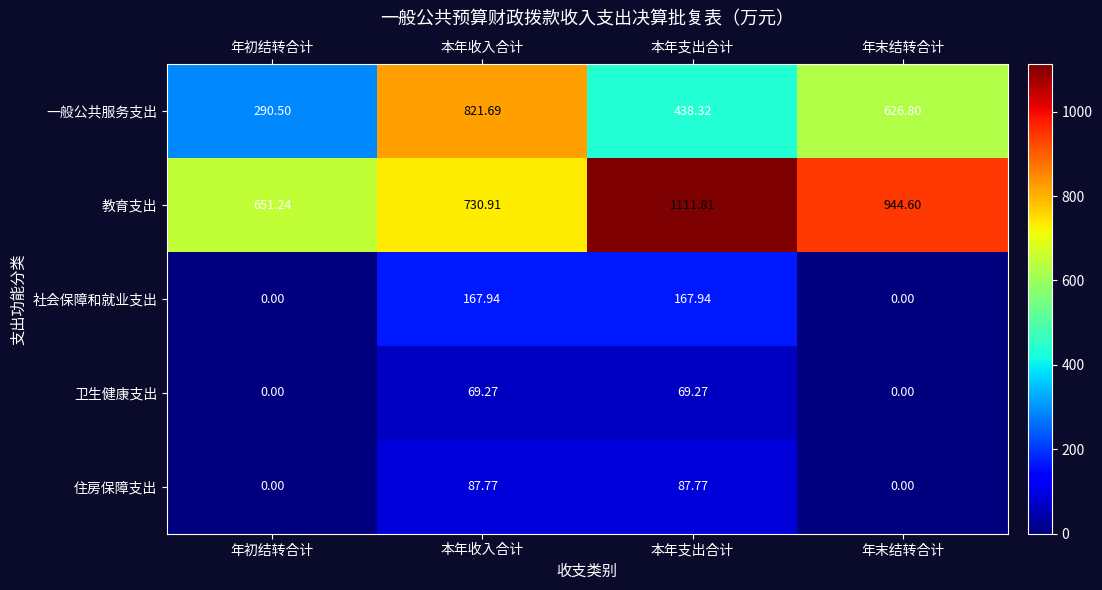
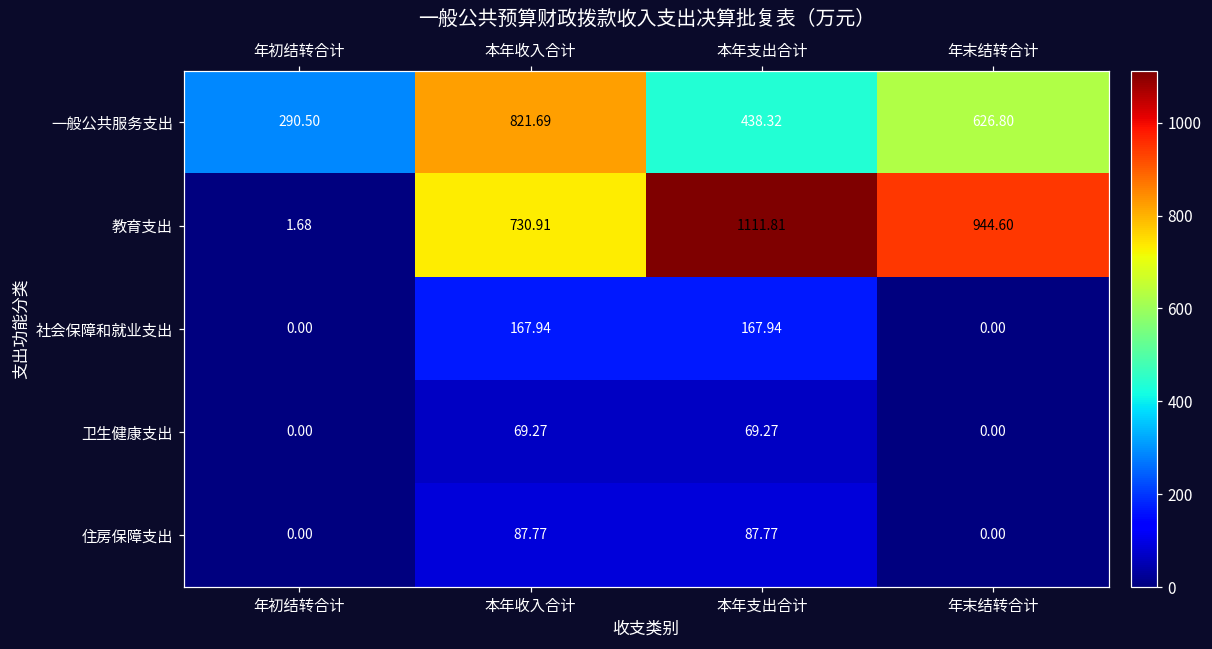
教育支出, 年初结转合计: 651.24 -> 1.68
